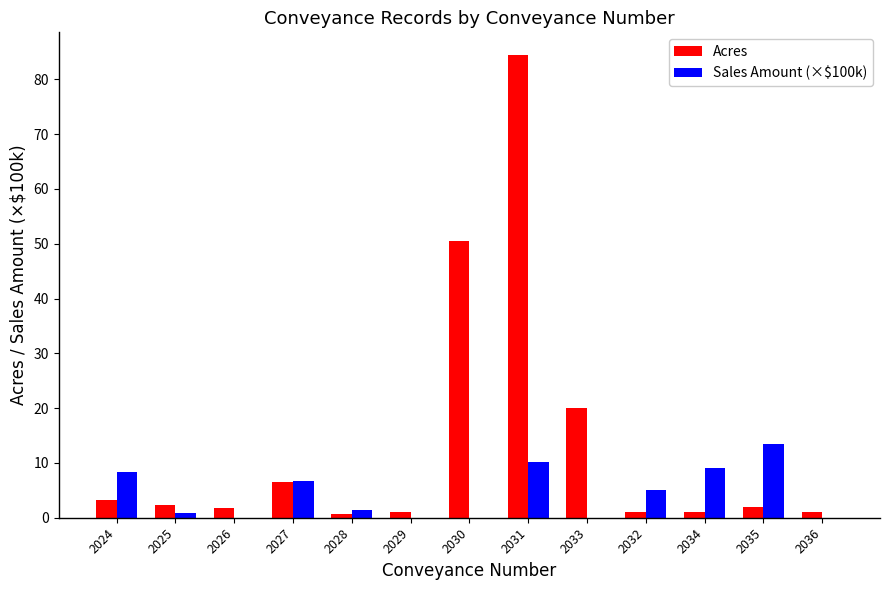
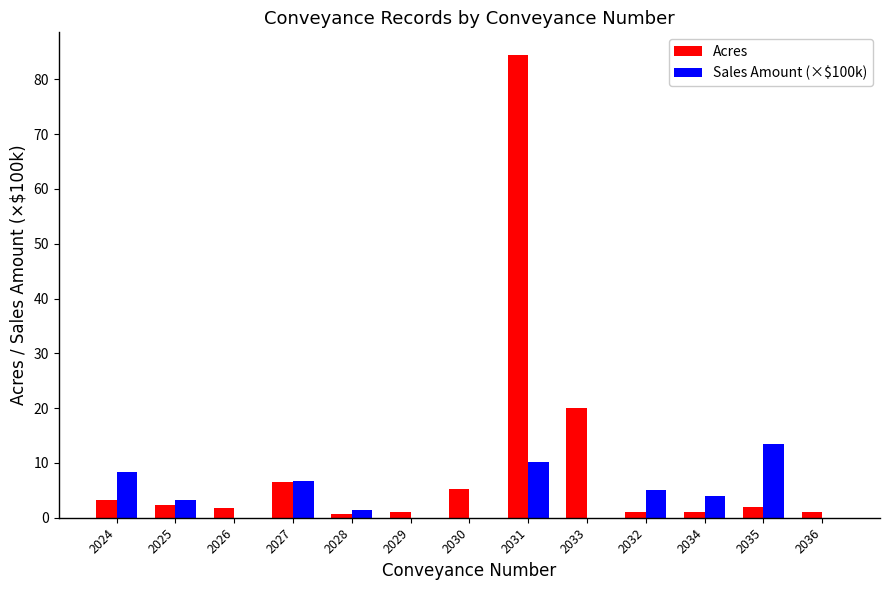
Sales Amount (×$100k), 2025: 1 -> 3
Acres, 2030: 50 -> 5
Sales Amount (×$100k), 2034: 9 -> 4
